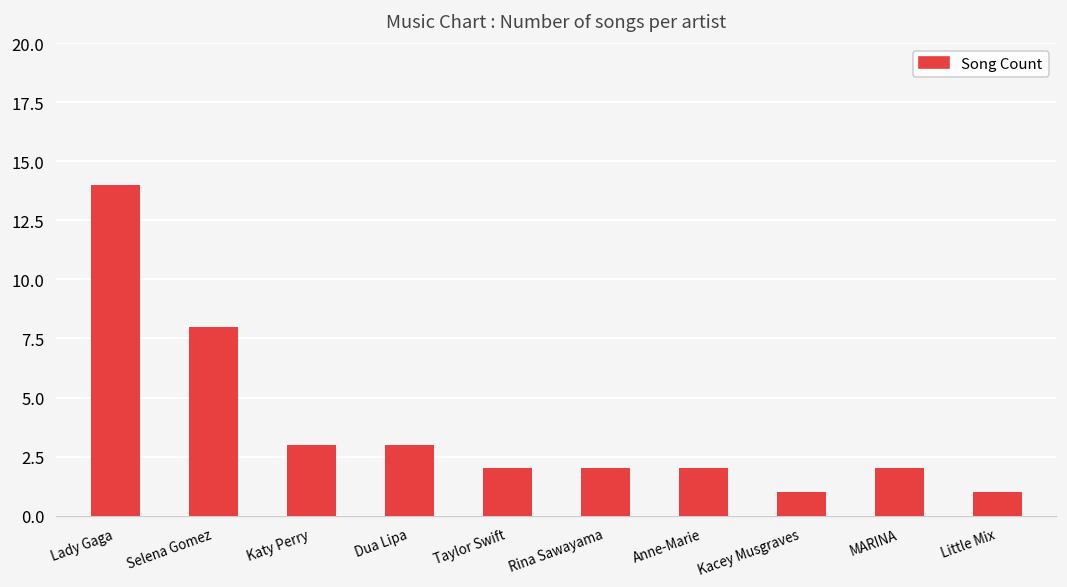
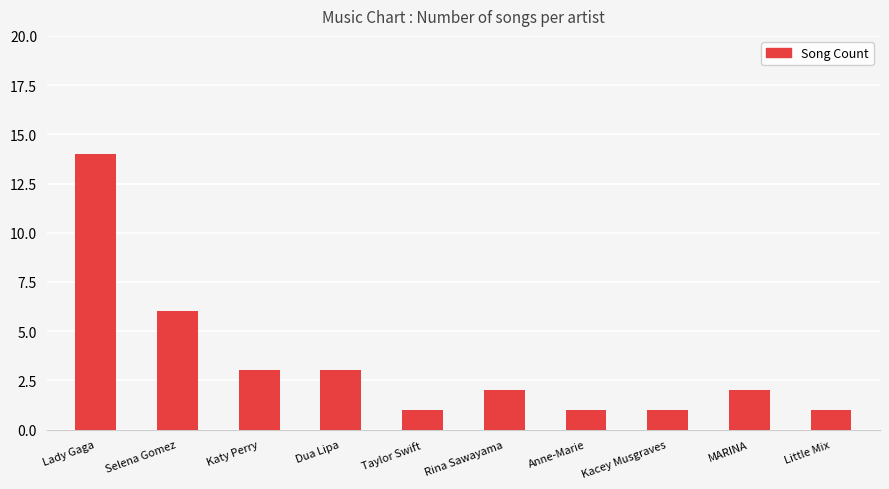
Selena Gomez: 8 -> 6
Taylor Swift: 2 -> 1
Anne-Marie: 2 -> 1
